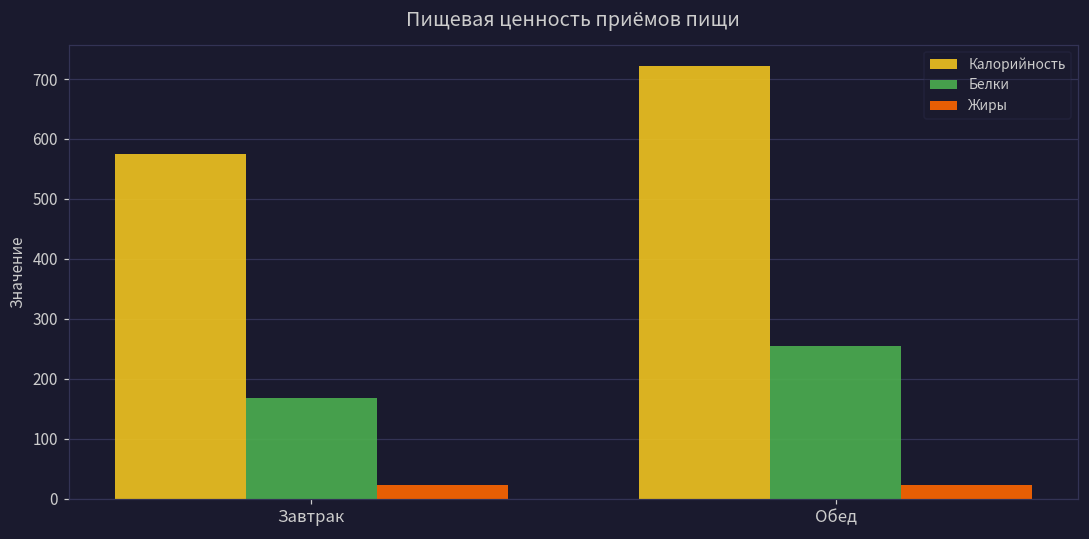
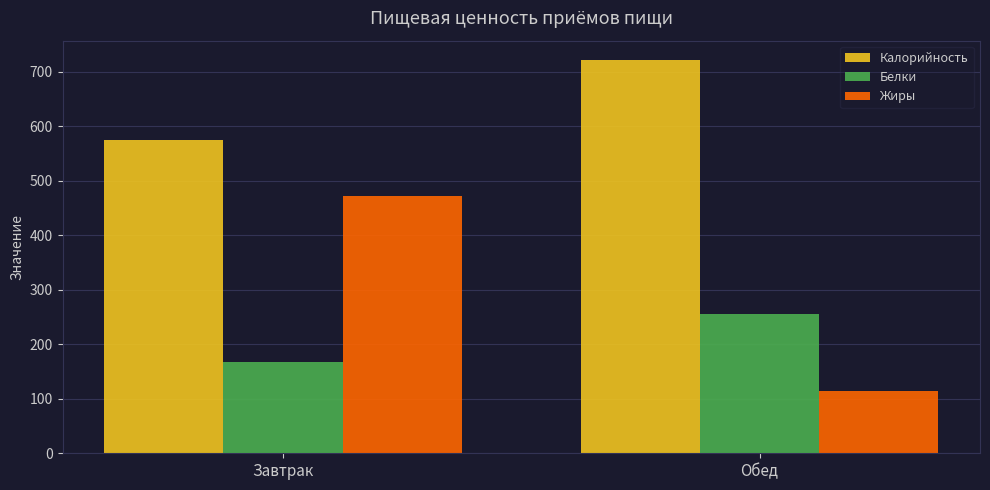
Жиры, Завтрак: 20 -> 470
Жиры, Обед: 20 -> 110
